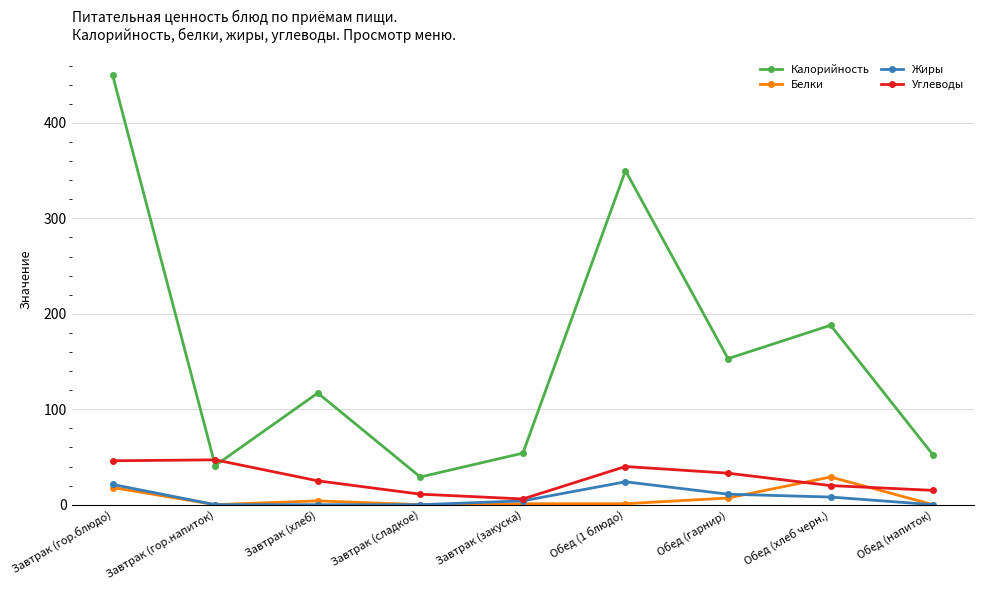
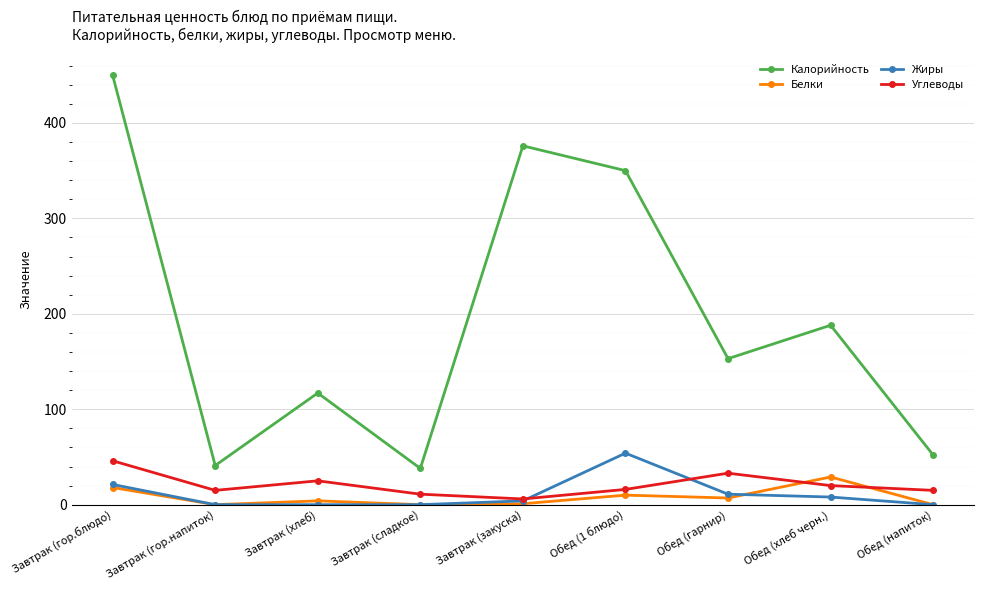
Углеводы, Завтрак (гор.напиток): 50 -> 20
Калорийность, Завтрак (сладкое): 30 -> 40
Калорийность, Завтрак (закуска): 50 -> 380
Белки, Обед (1 блюдо): 0 -> 10
Жиры, Обед (1 блюдо): 20 -> 50
Углеводы, Обед (1 блюдо): 40 -> 20
